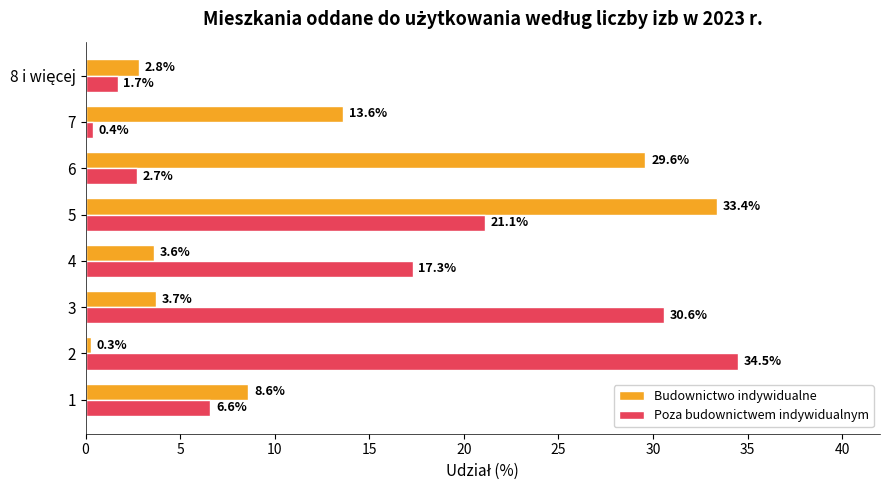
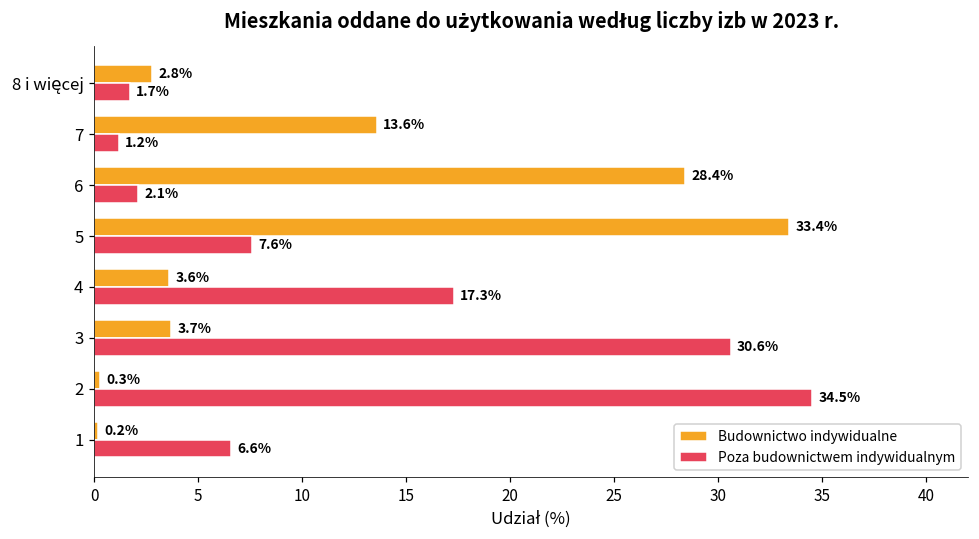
Poza budownictwem indywidualnym, 7: 0.4% -> 1.2%
Budownictwo indywidualne, 6: 29.6% -> 28.4%
Poza budownictwem indywidualnym, 6: 2.7% -> 2.1%
Poza budownictwem indywidualnym, 5: 21.1% -> 7.6%
Budownictwo indywidualne, 1: 8.6% -> 0.2%
